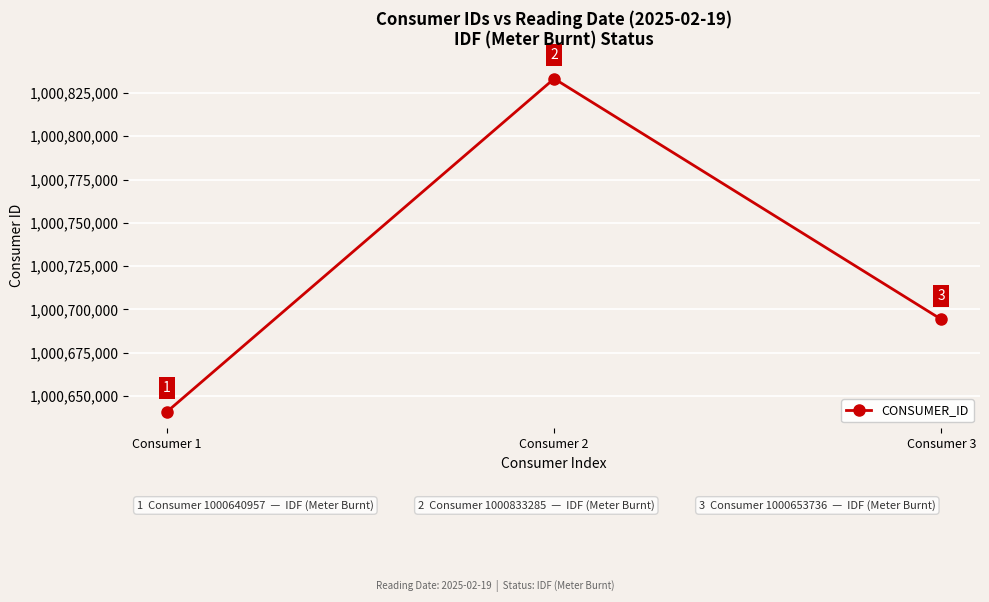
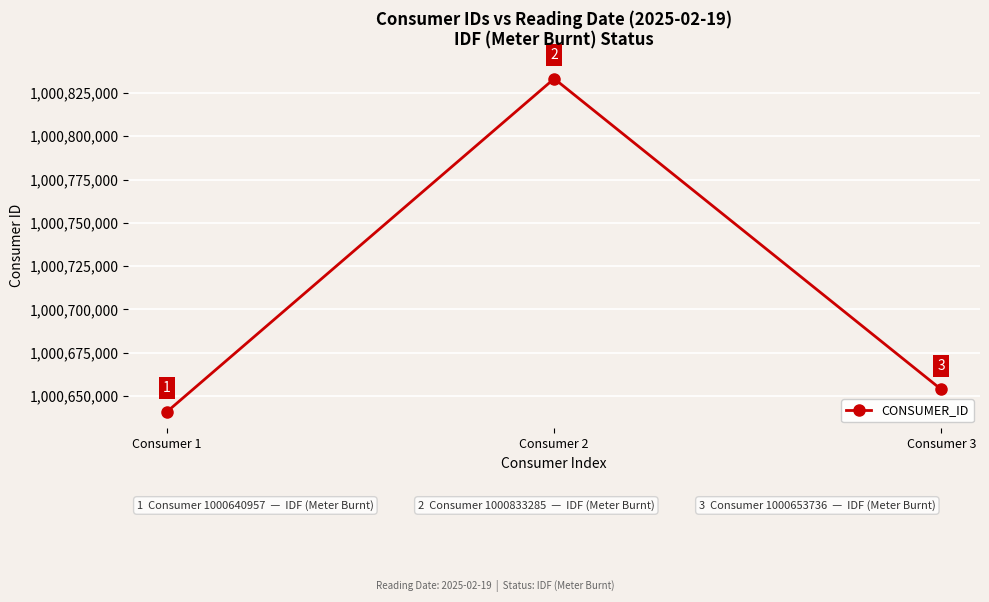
Consumer 3: 1,000,694,000 -> 1,000,654,000
